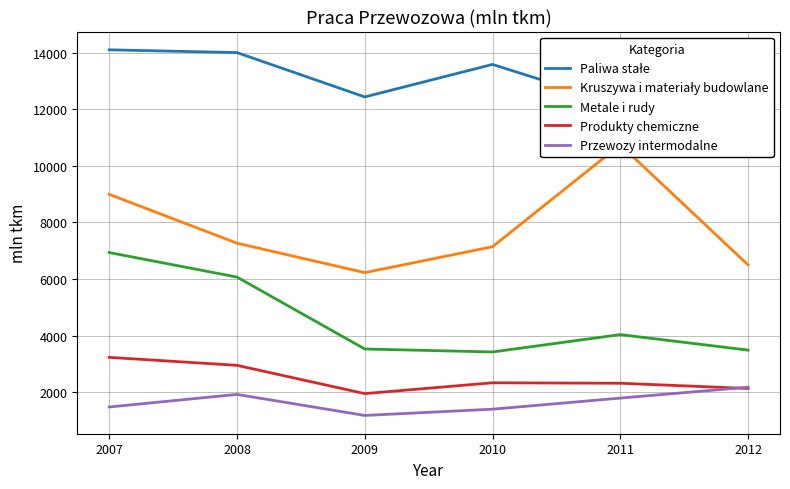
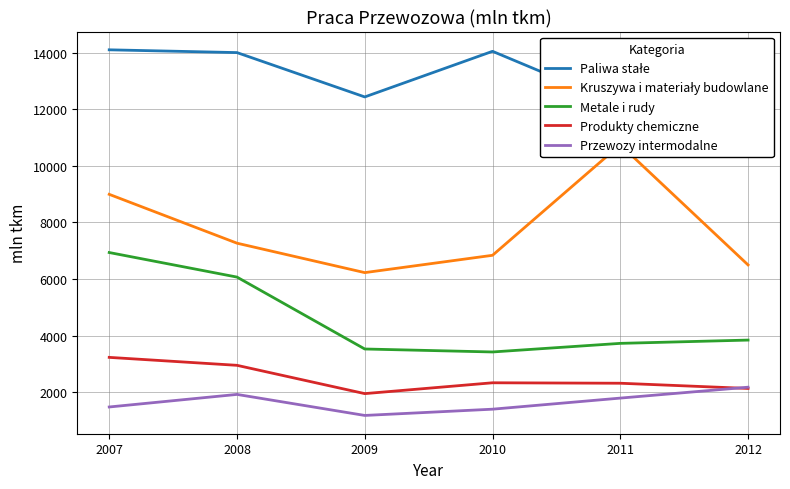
Paliwa stałe, 2010: 13600 -> 14000
Kruszywa i materiały budowlane, 2010: 7100 -> 6800
Metale i rudy, 2011: 4000 -> 3700
Metale i rudy, 2012: 3500 -> 3800
